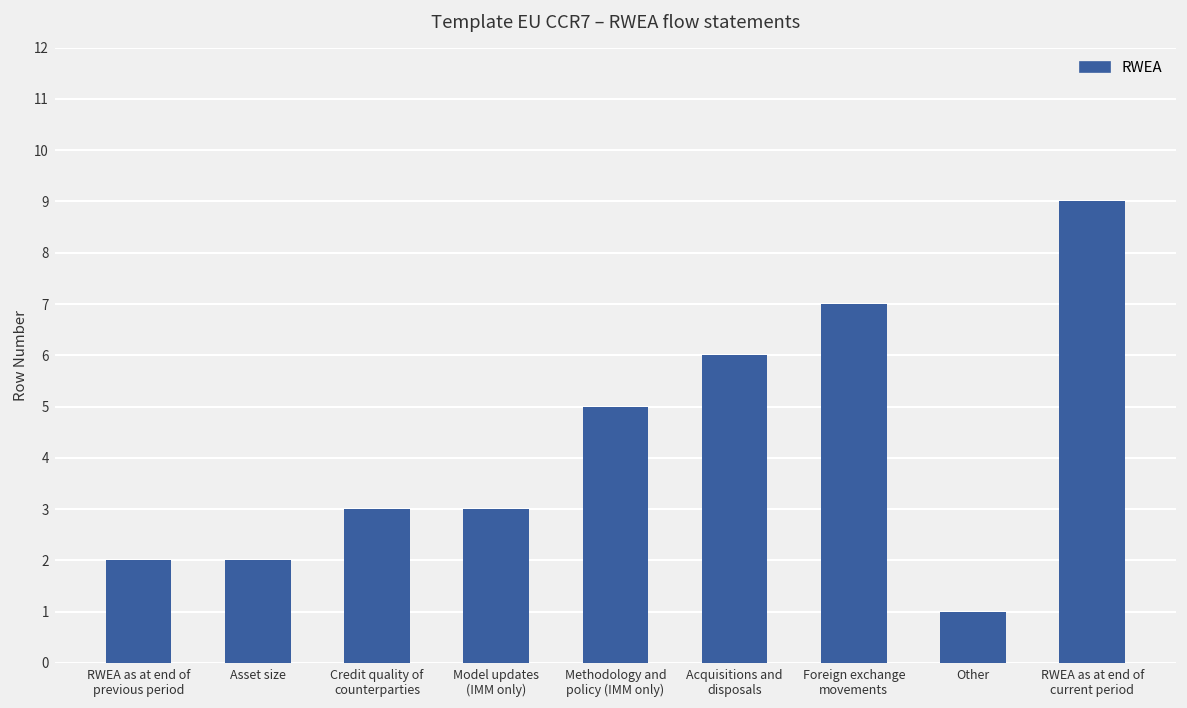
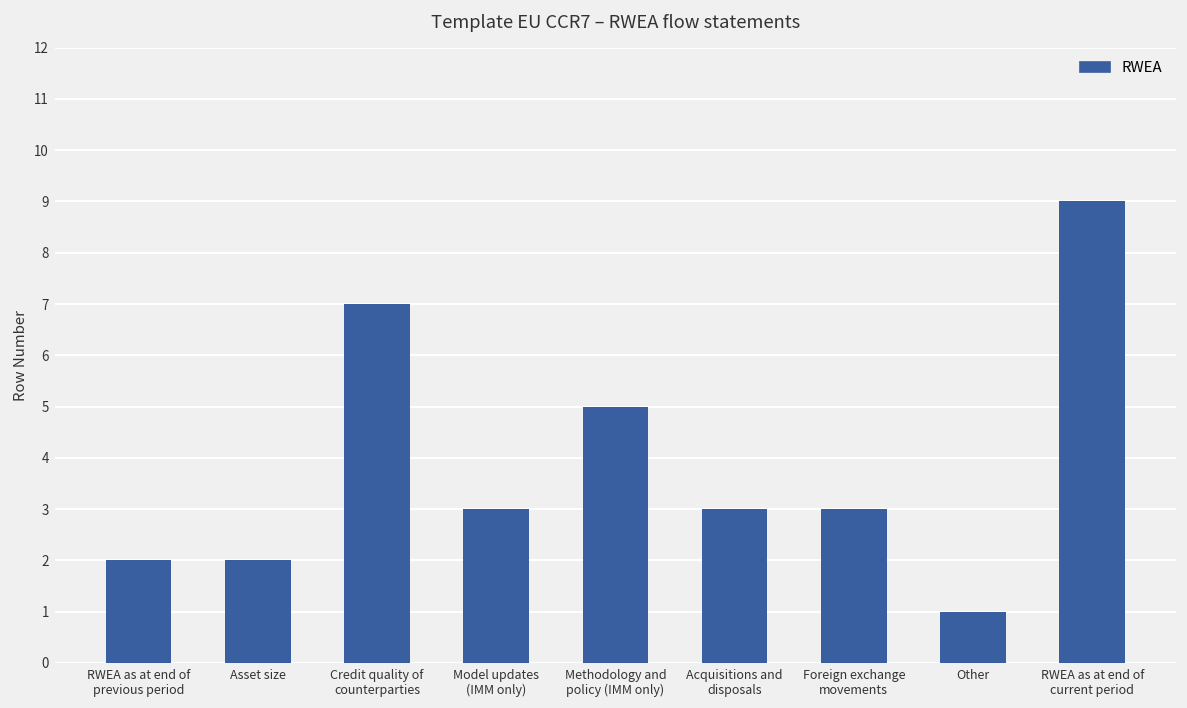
Credit quality of counterparties: 3 -> 7
Acquisitions and disposals: 6 -> 3
Foreign exchange movements: 7 -> 3
